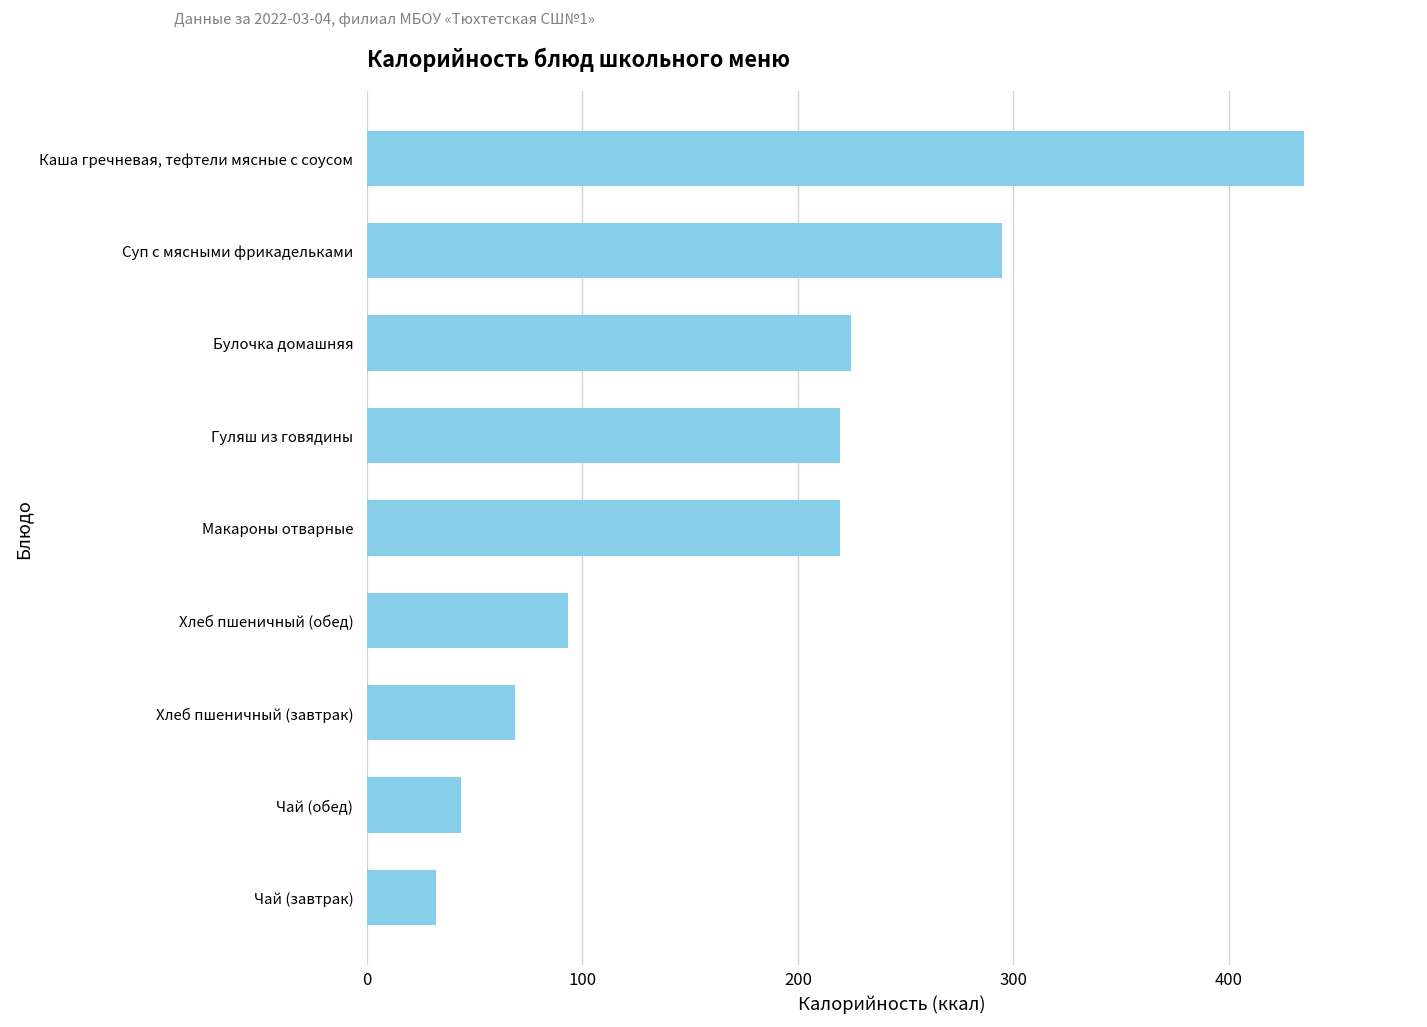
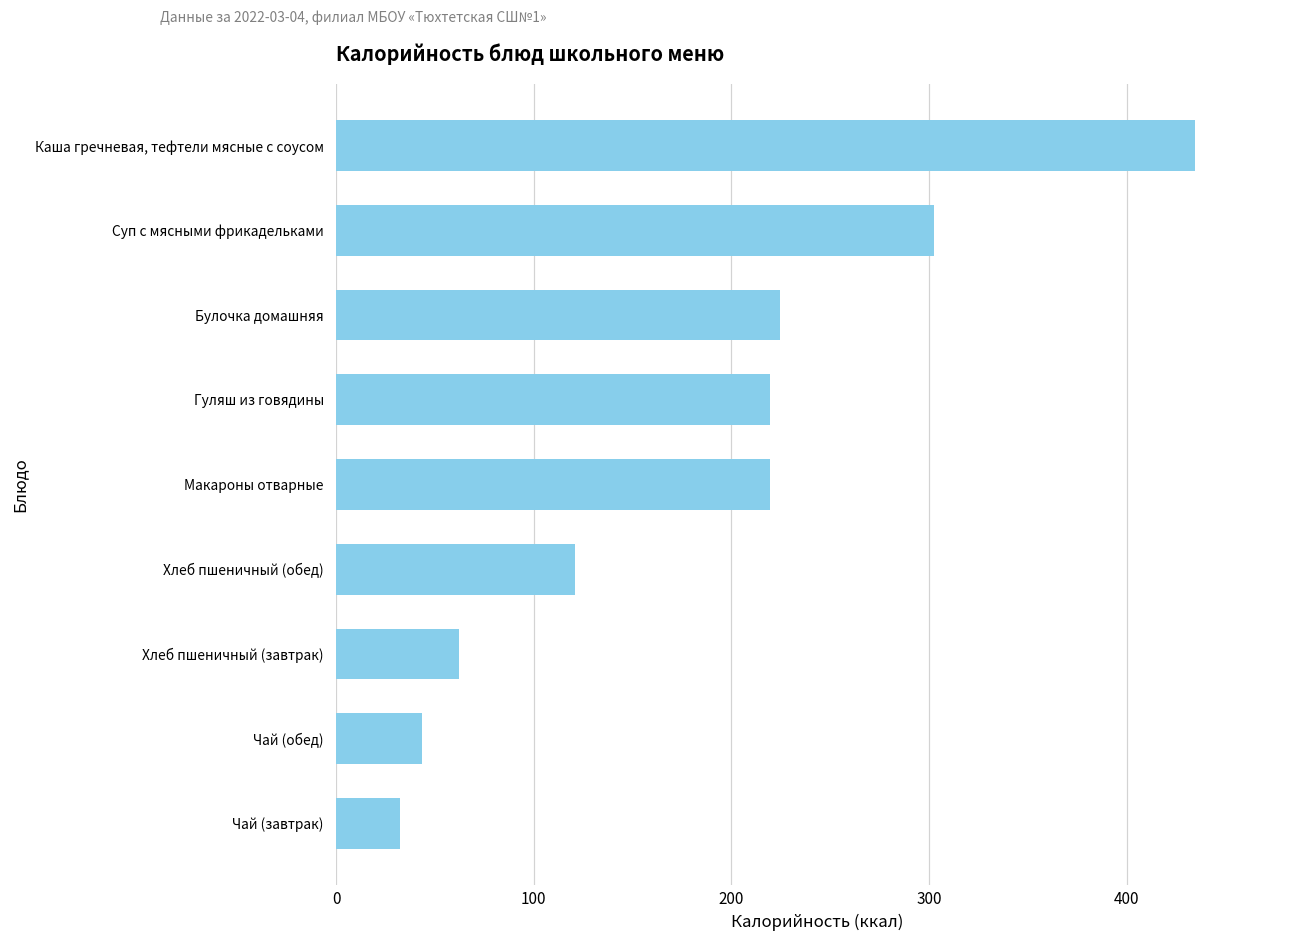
Суп с мясными фрикадельками: 295 -> 302
Хлеб пшеничный (обед): 94 -> 121
Хлеб пшеничный (завтрак): 69 -> 62
